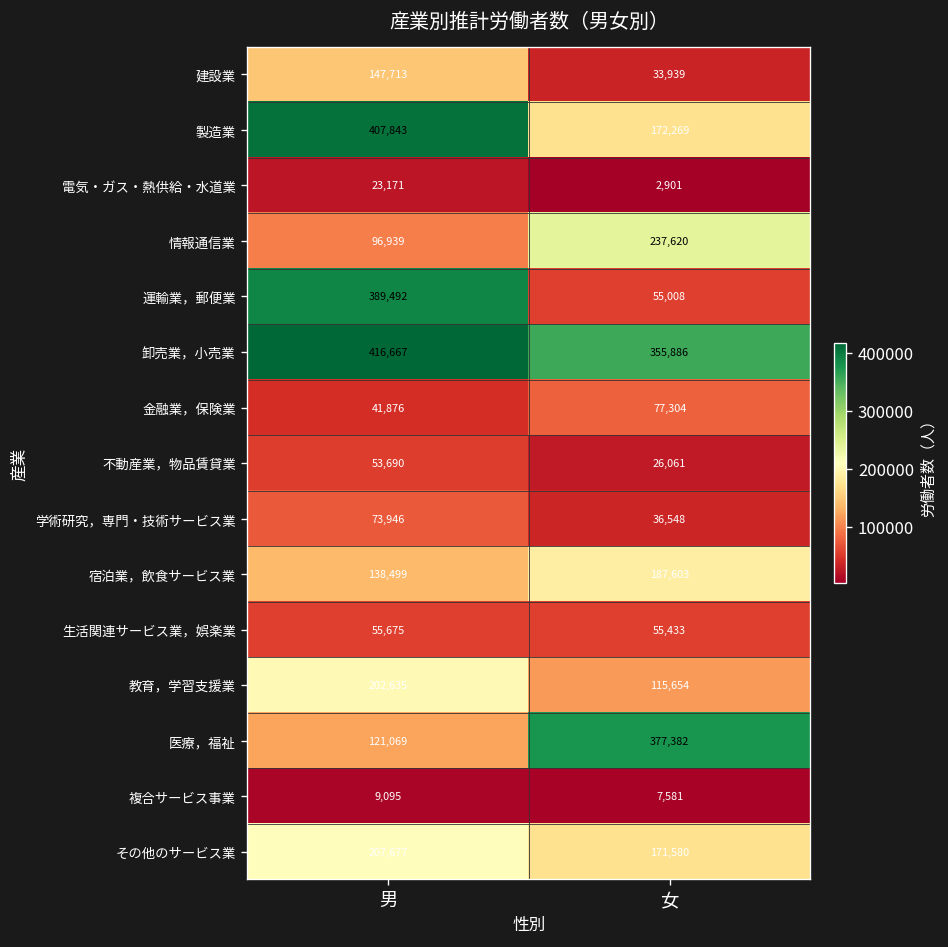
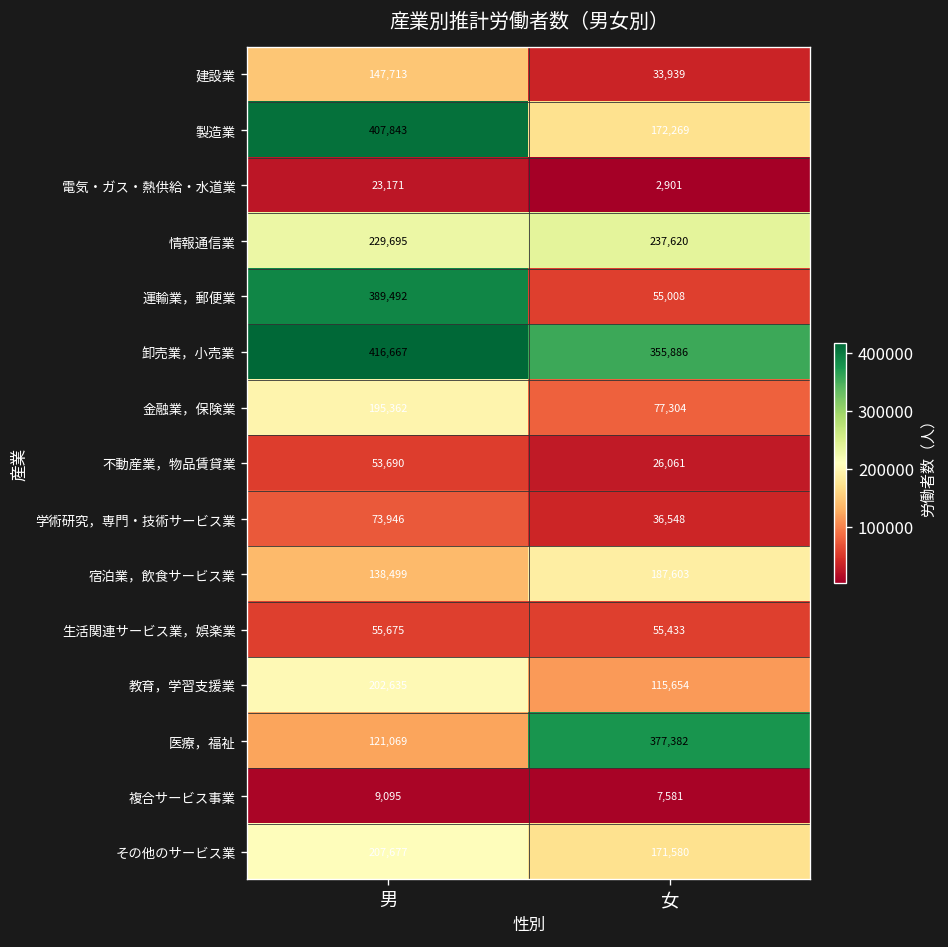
情報通信業, 男: 96,939 -> 229,695
金融業，保険業, 男: 41,876 -> 195,362
